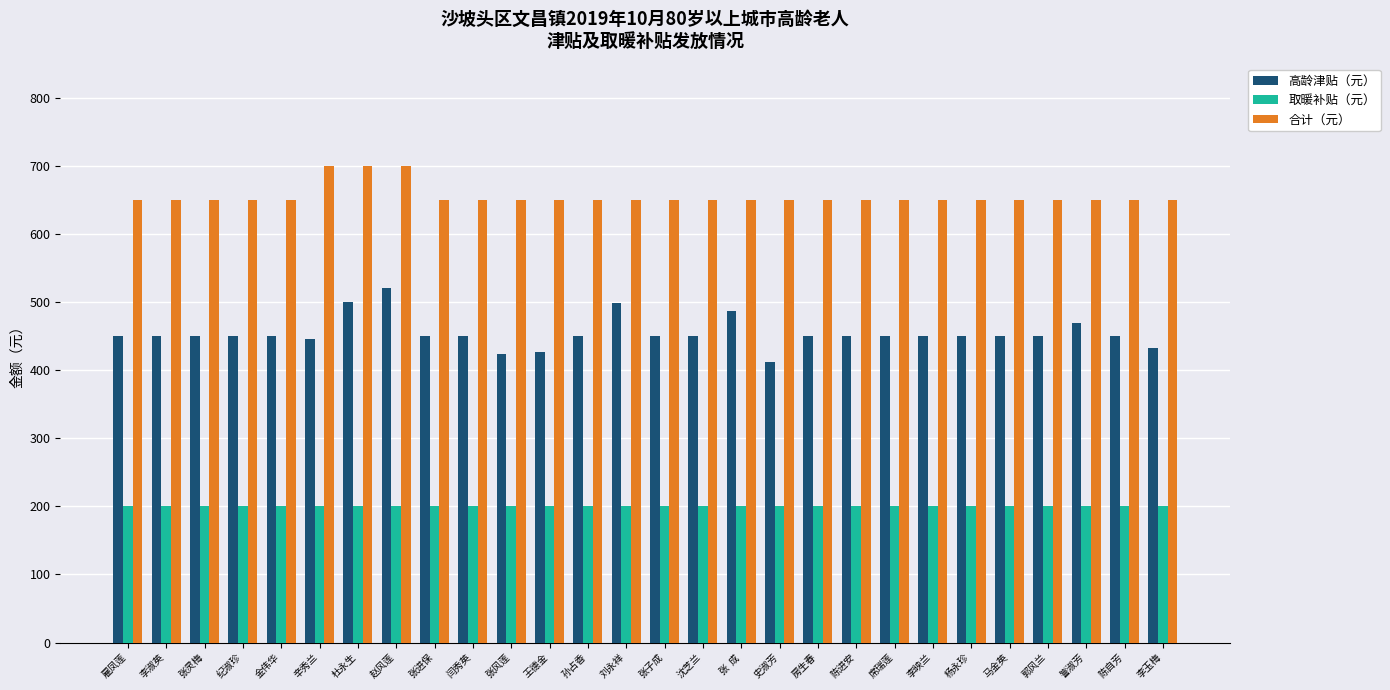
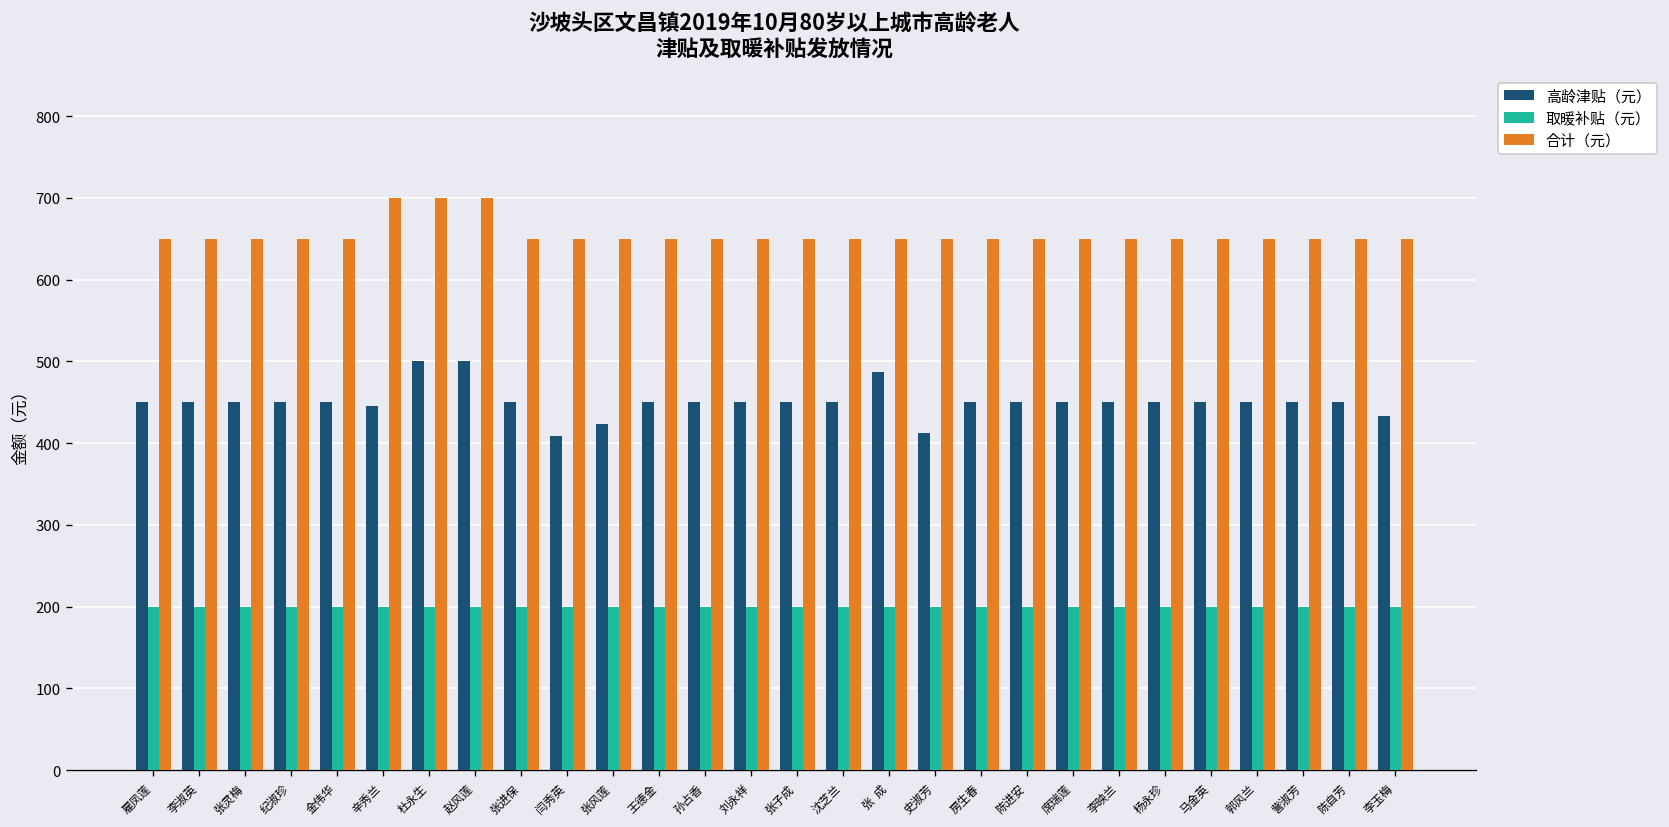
高龄津贴（元）, 赵风莲: 520 -> 500
高龄津贴（元）, 闫秀英: 450 -> 410
高龄津贴（元）, 王德金: 430 -> 450
高龄津贴（元）, 刘永祥: 500 -> 450
高龄津贴（元）, 訾淑芳: 470 -> 450
